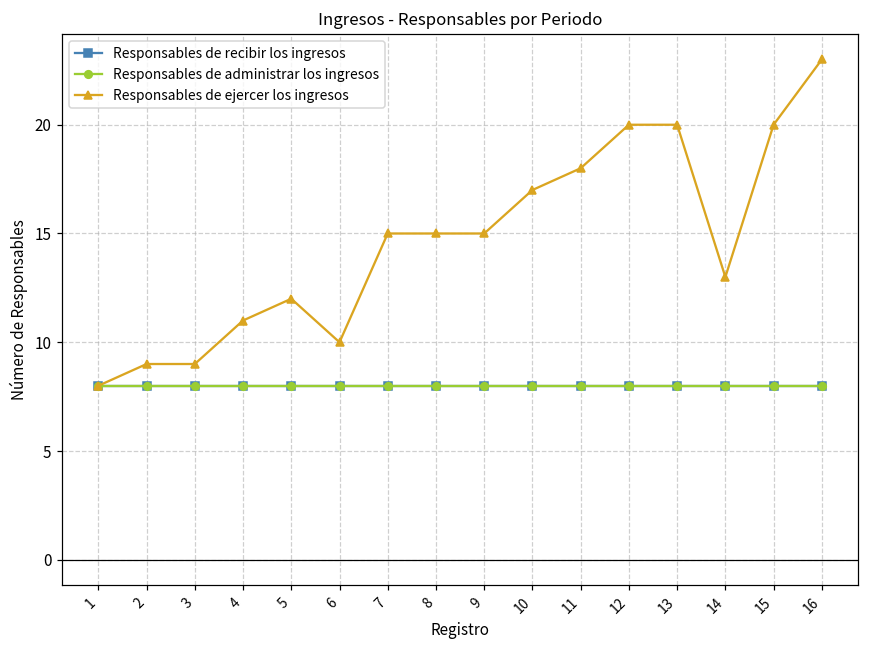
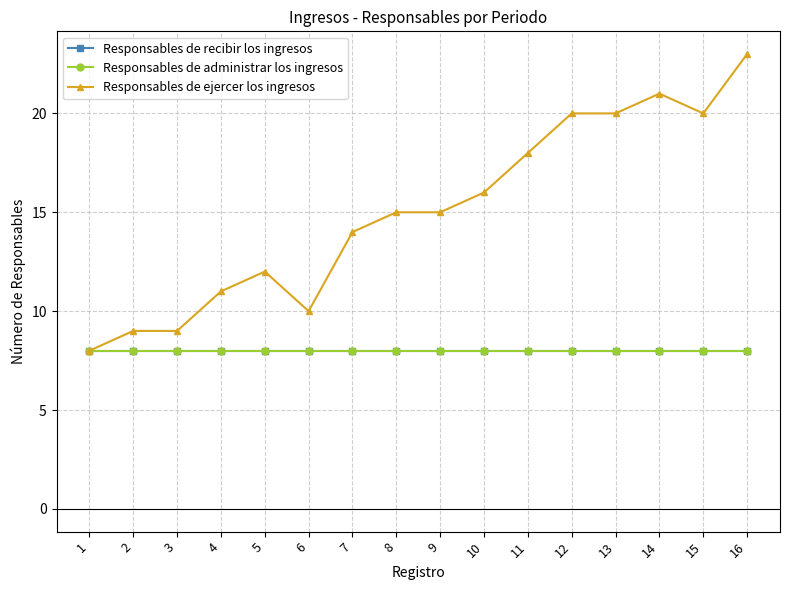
Responsables de ejercer los ingresos, 7: 15 -> 14
Responsables de ejercer los ingresos, 10: 17 -> 16
Responsables de ejercer los ingresos, 14: 13 -> 21
